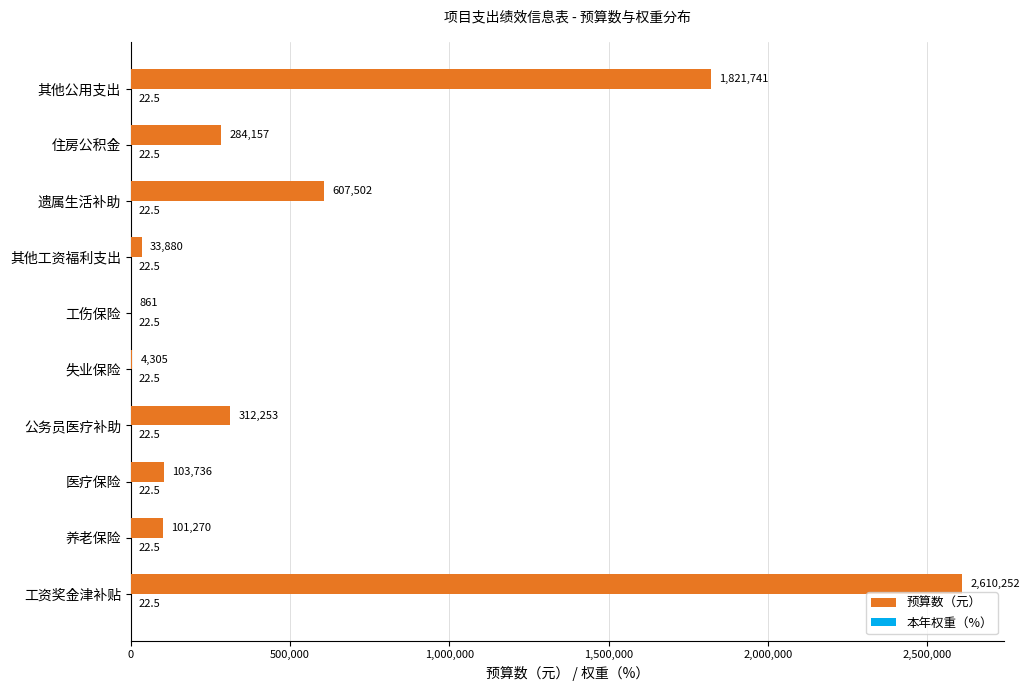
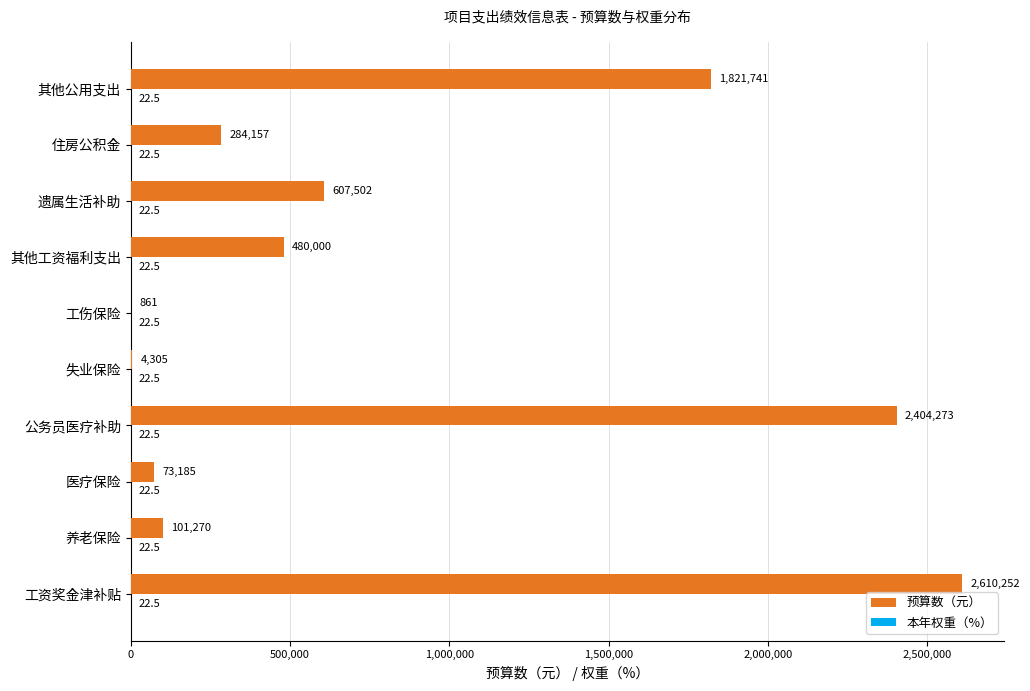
预算数（元）, 其他工资福利支出: 33,880 -> 480,000
预算数（元）, 公务员医疗补助: 312,253 -> 2,404,273
预算数（元）, 医疗保险: 103,736 -> 73,185
